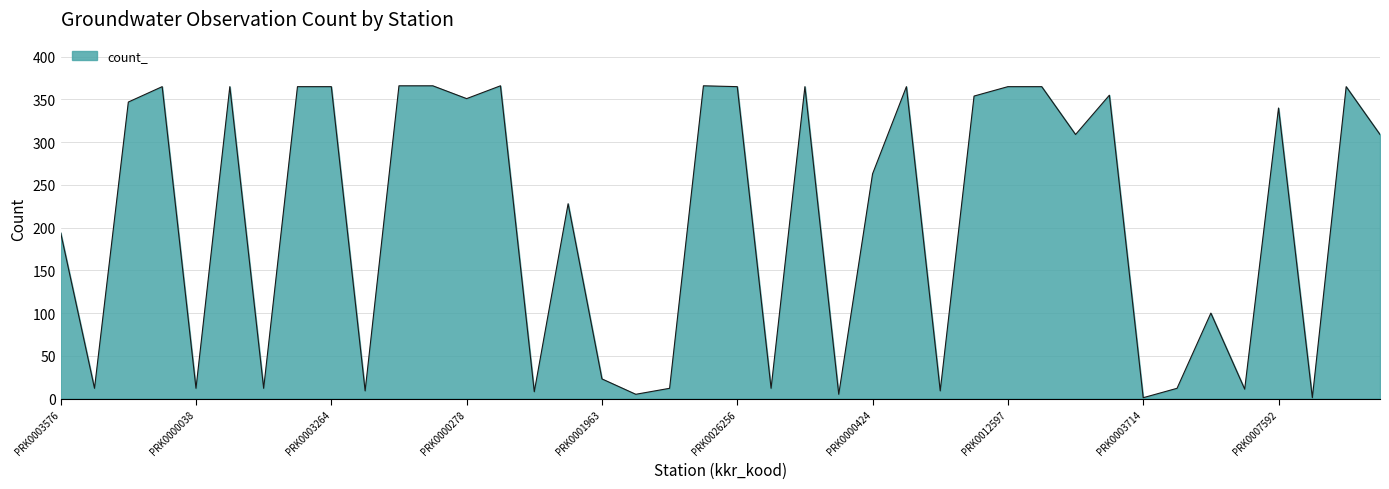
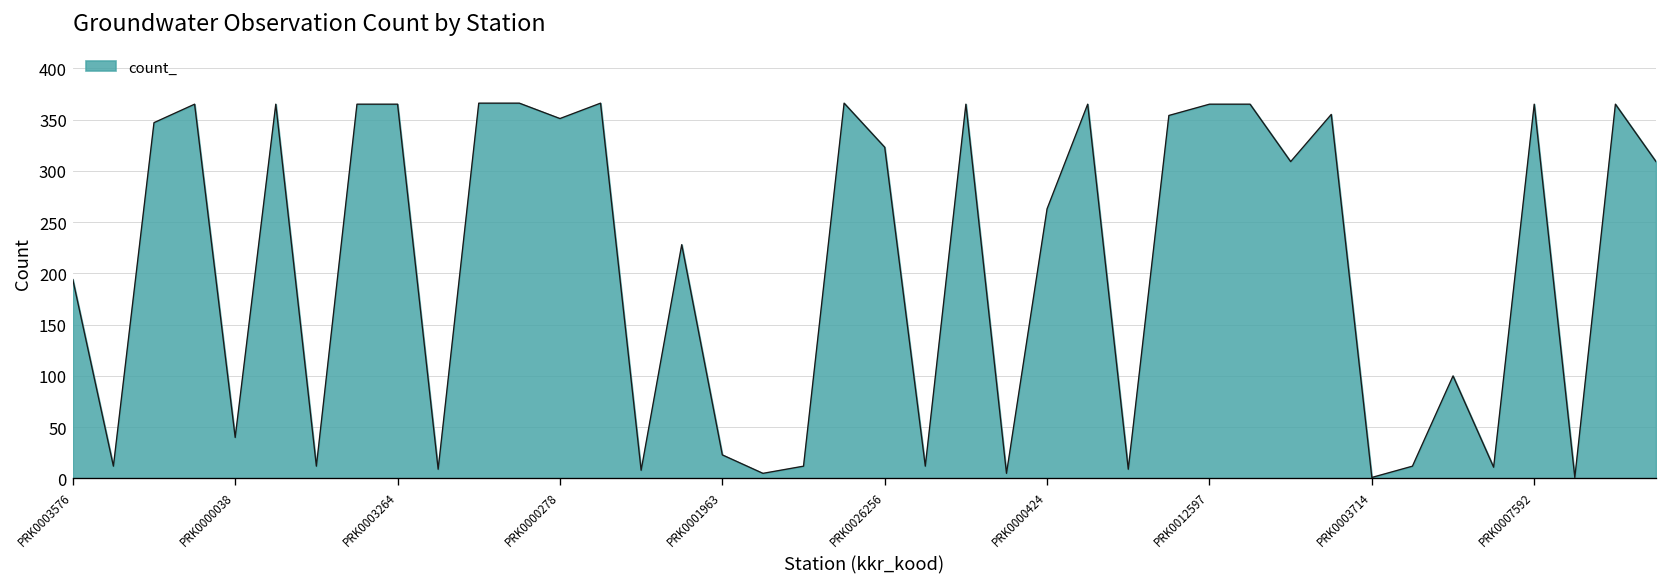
PRK0000038: 10 -> 40
PRK0026256: 370 -> 320
PRK0007592: 340 -> 370
